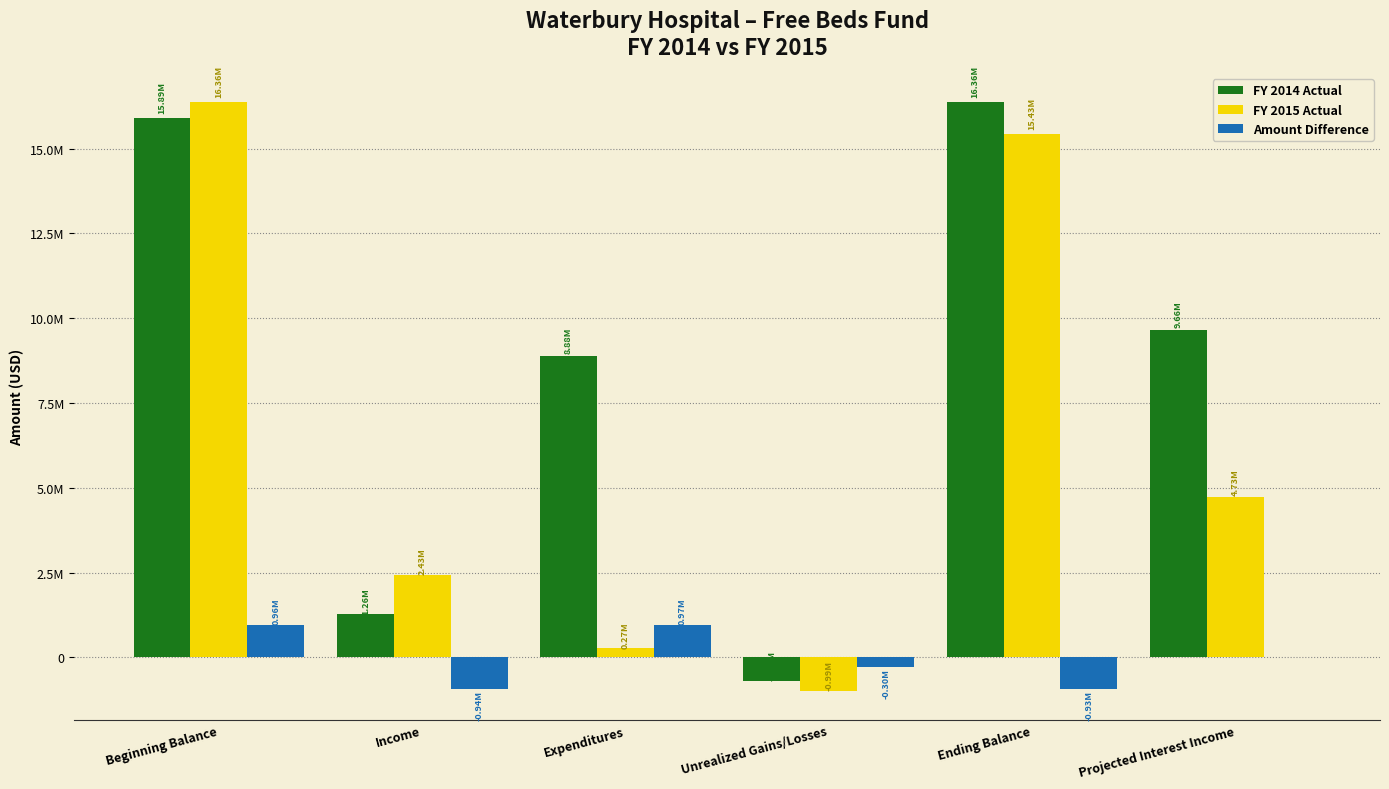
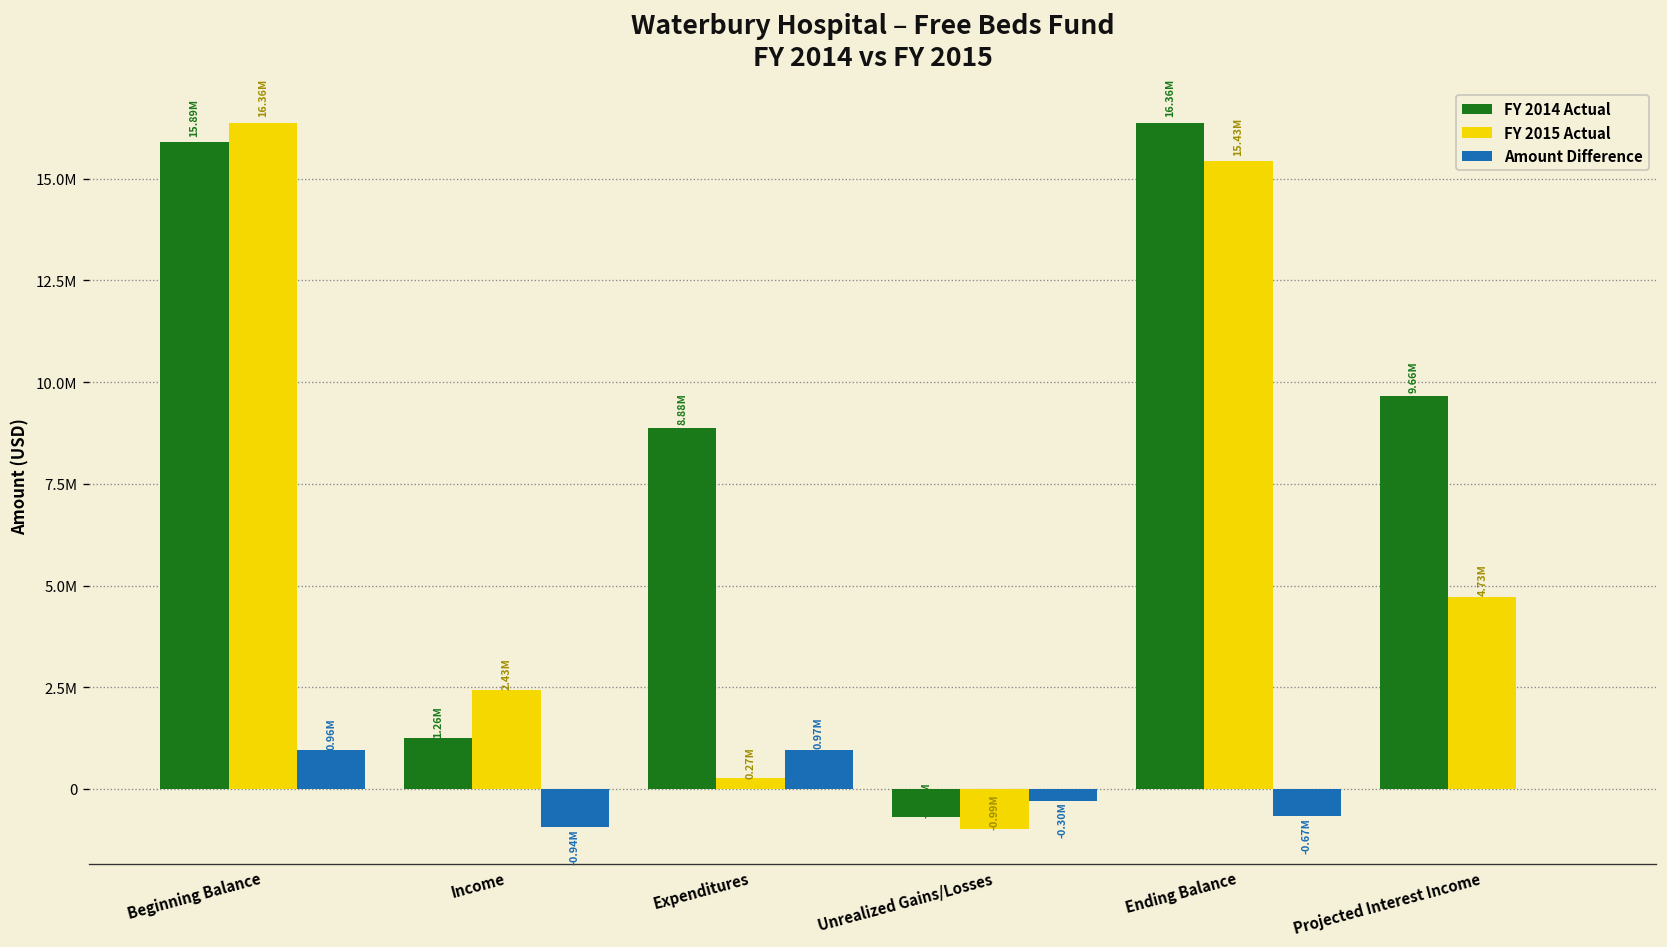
Amount Difference, Ending Balance: -0.93M -> -0.67M
